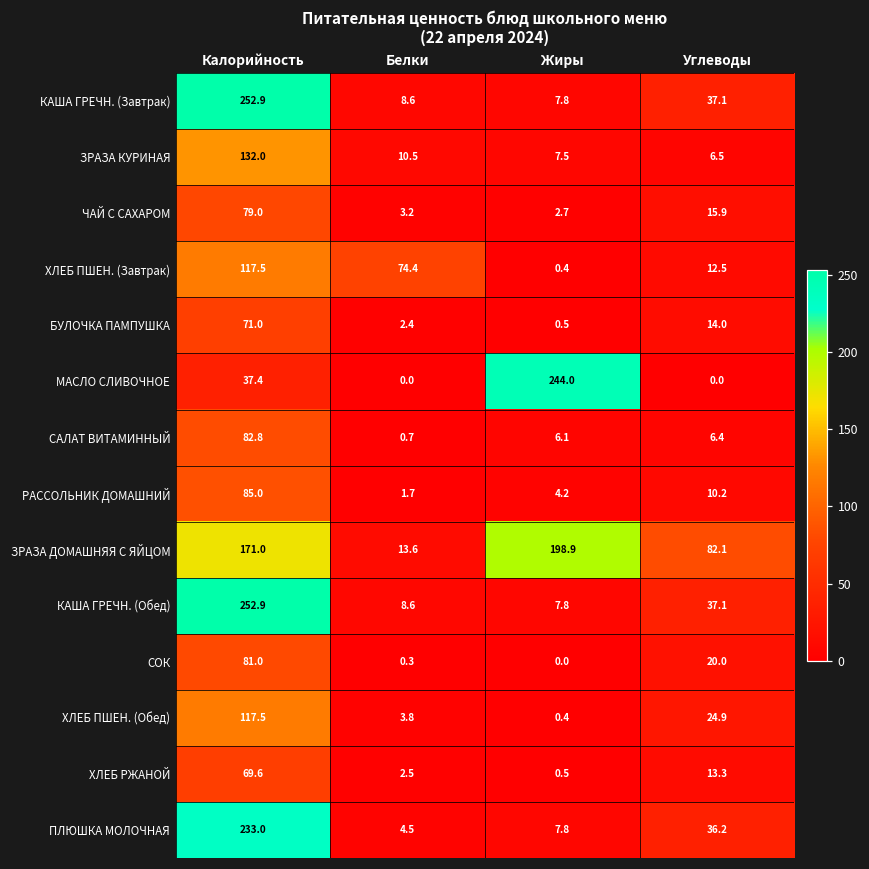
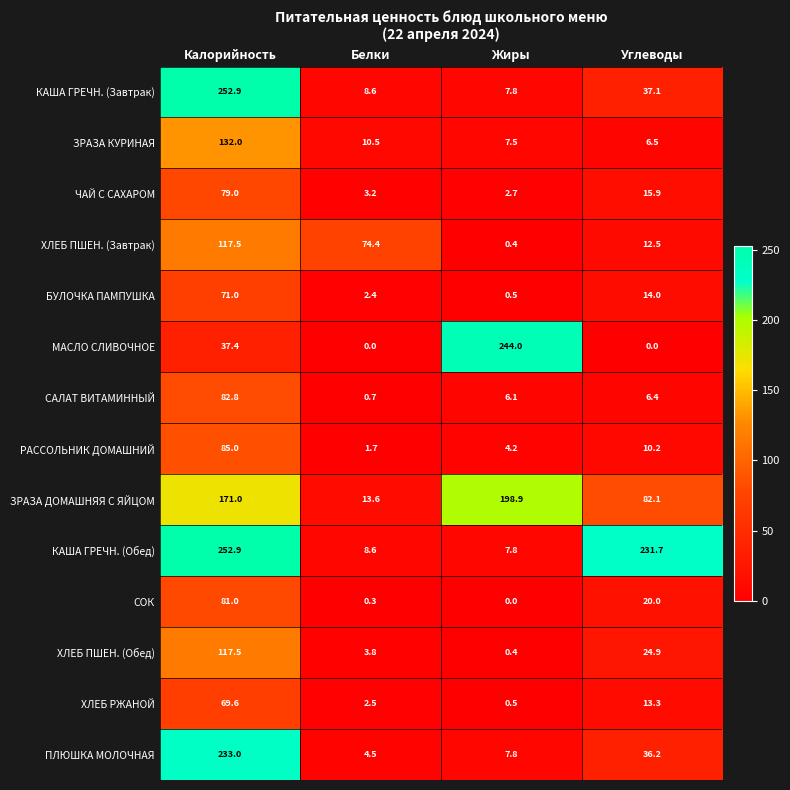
КАША ГРЕЧН. (Обед), Углеводы: 37.1 -> 231.7
